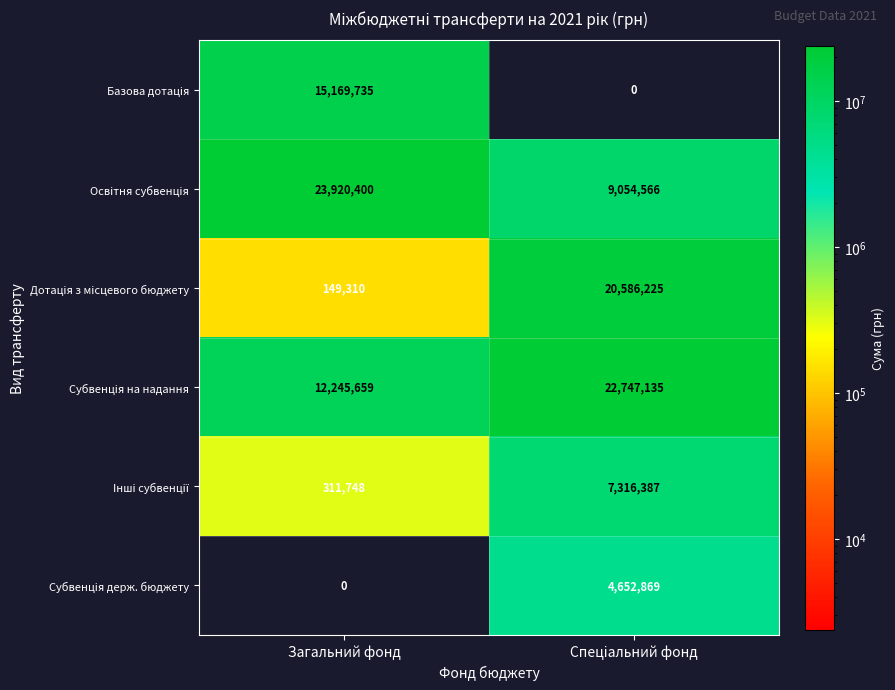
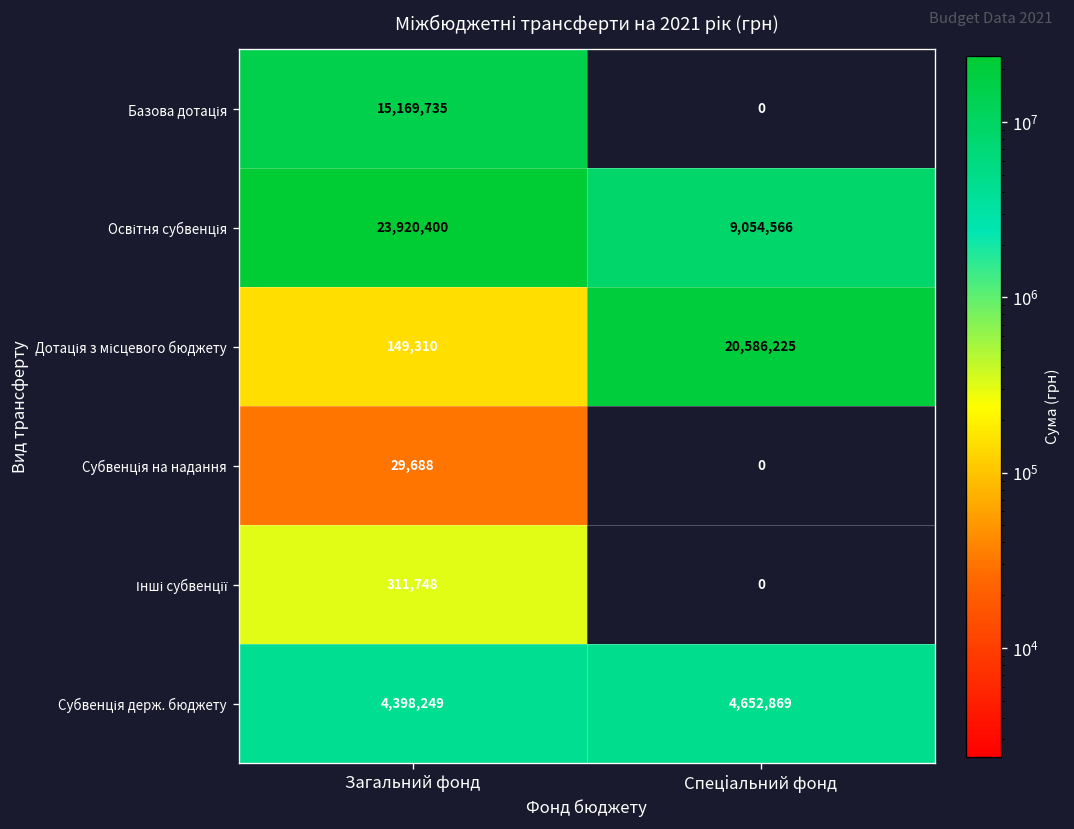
Субвенція на надання, Загальний фонд: 12,245,659 -> 29,688
Субвенція на надання, Спеціальний фонд: 22,747,135 -> 0
Інші субвенції, Спеціальний фонд: 7,316,387 -> 0
Субвенція держ. бюджету, Загальний фонд: 0 -> 4,398,249
